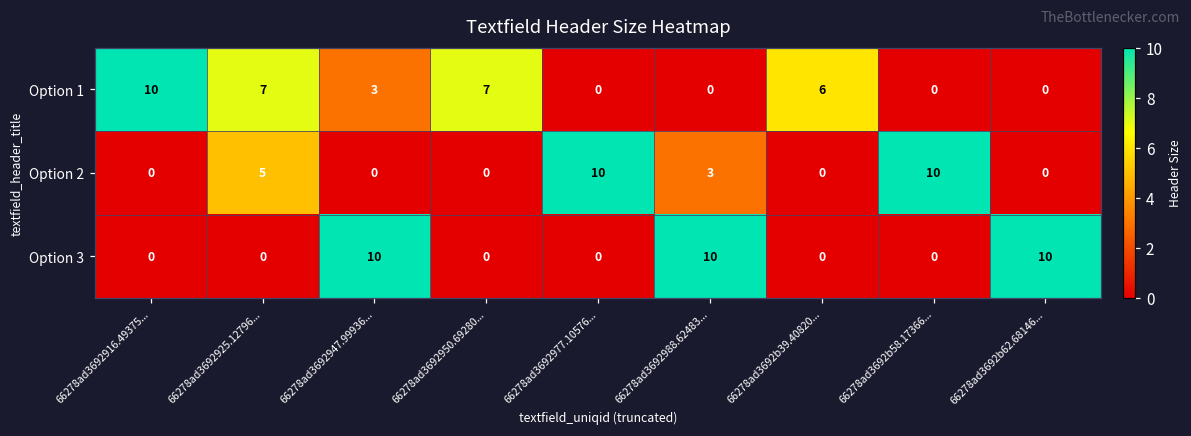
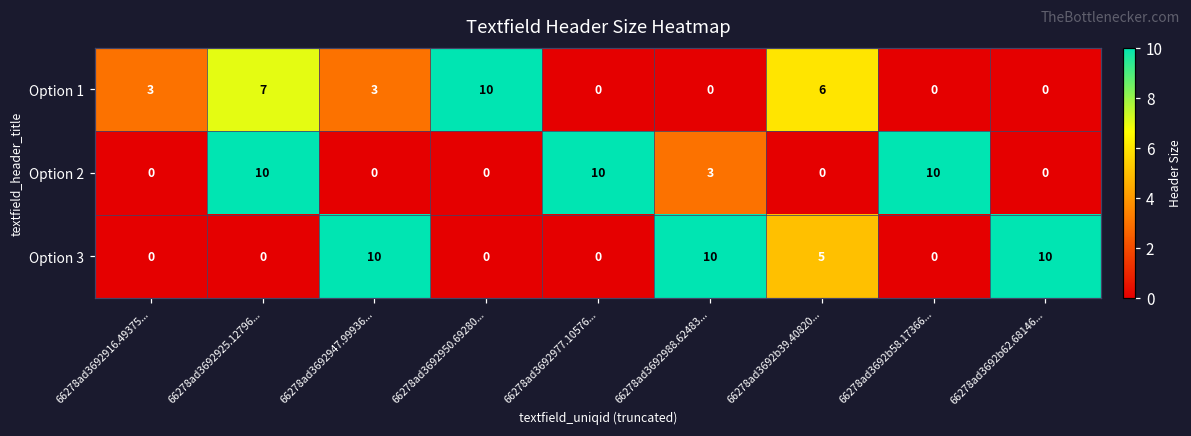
Option 1, 66278ad3692916.49375...: 10 -> 3
Option 1, 66278ad3692950.69280...: 7 -> 10
Option 2, 66278ad3692925.12796...: 5 -> 10
Option 3, 66278ad3692b39.40820...: 0 -> 5
